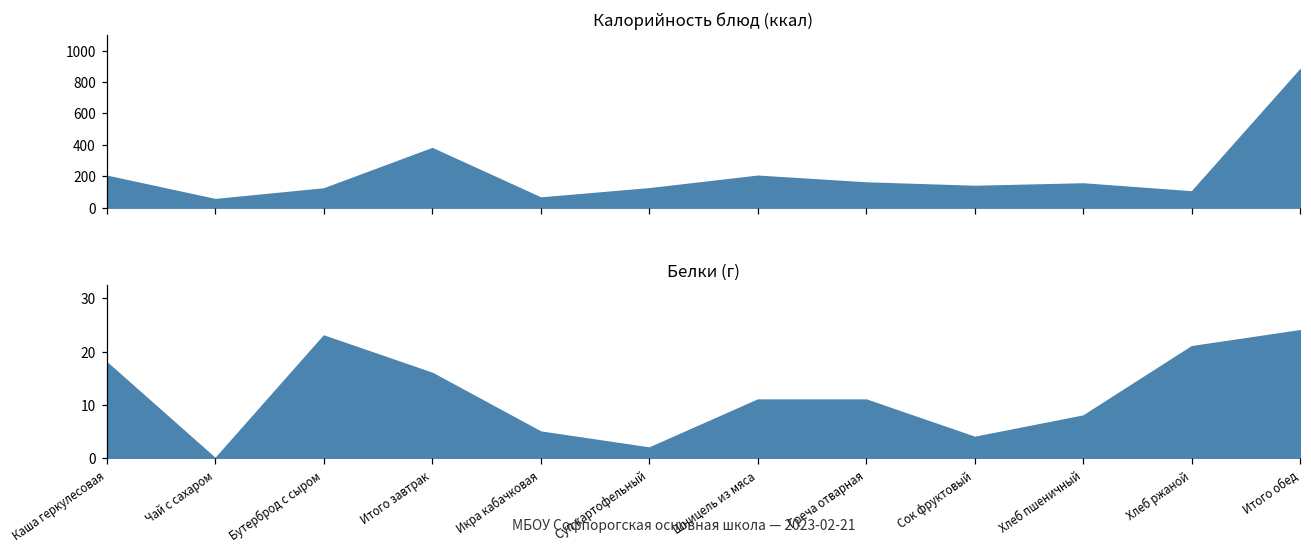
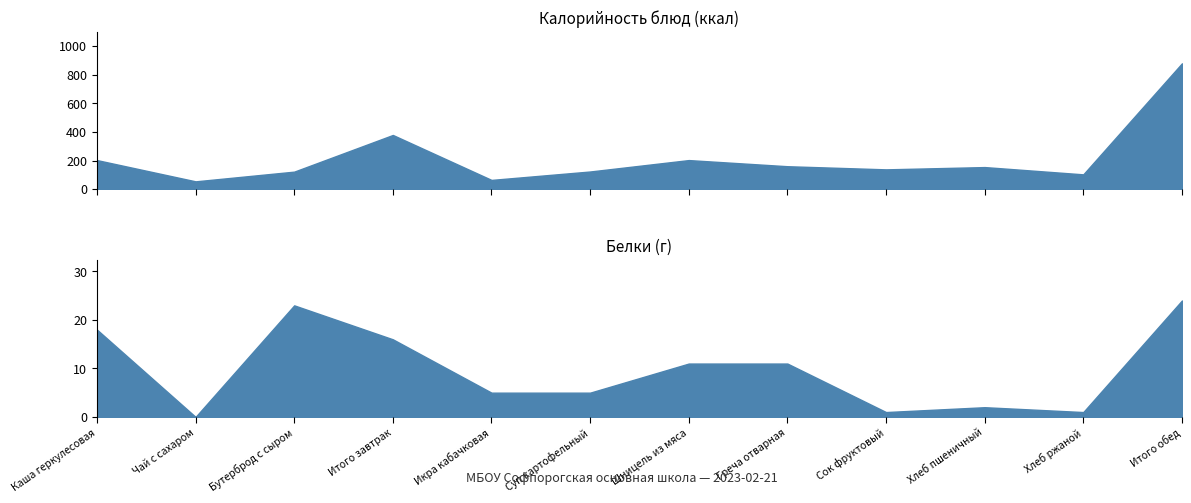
Белки (г), Суп картофельный: 2 -> 5
Белки (г), Сок фруктовый: 4 -> 1
Белки (г), Хлеб пшеничный: 8 -> 2
Белки (г), Хлеб ржаной: 21 -> 1
